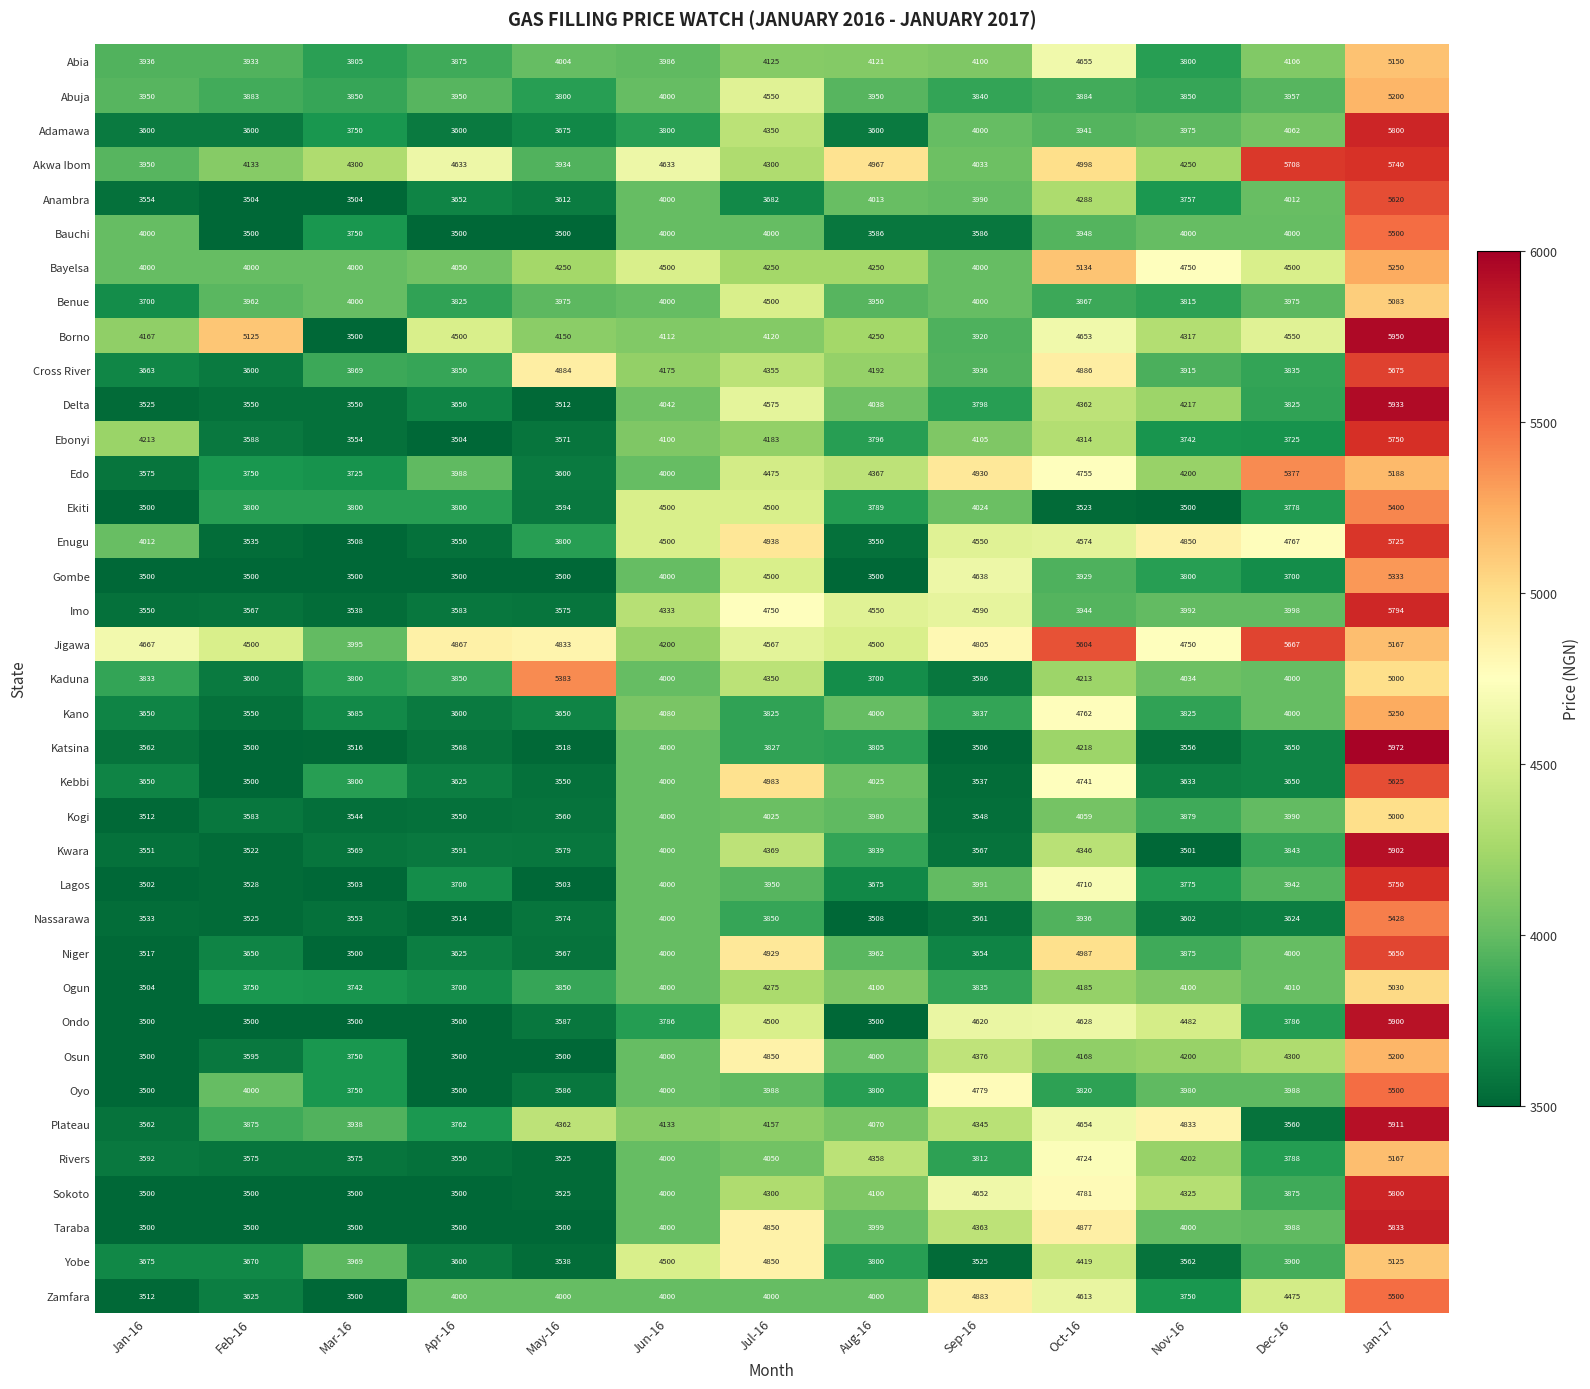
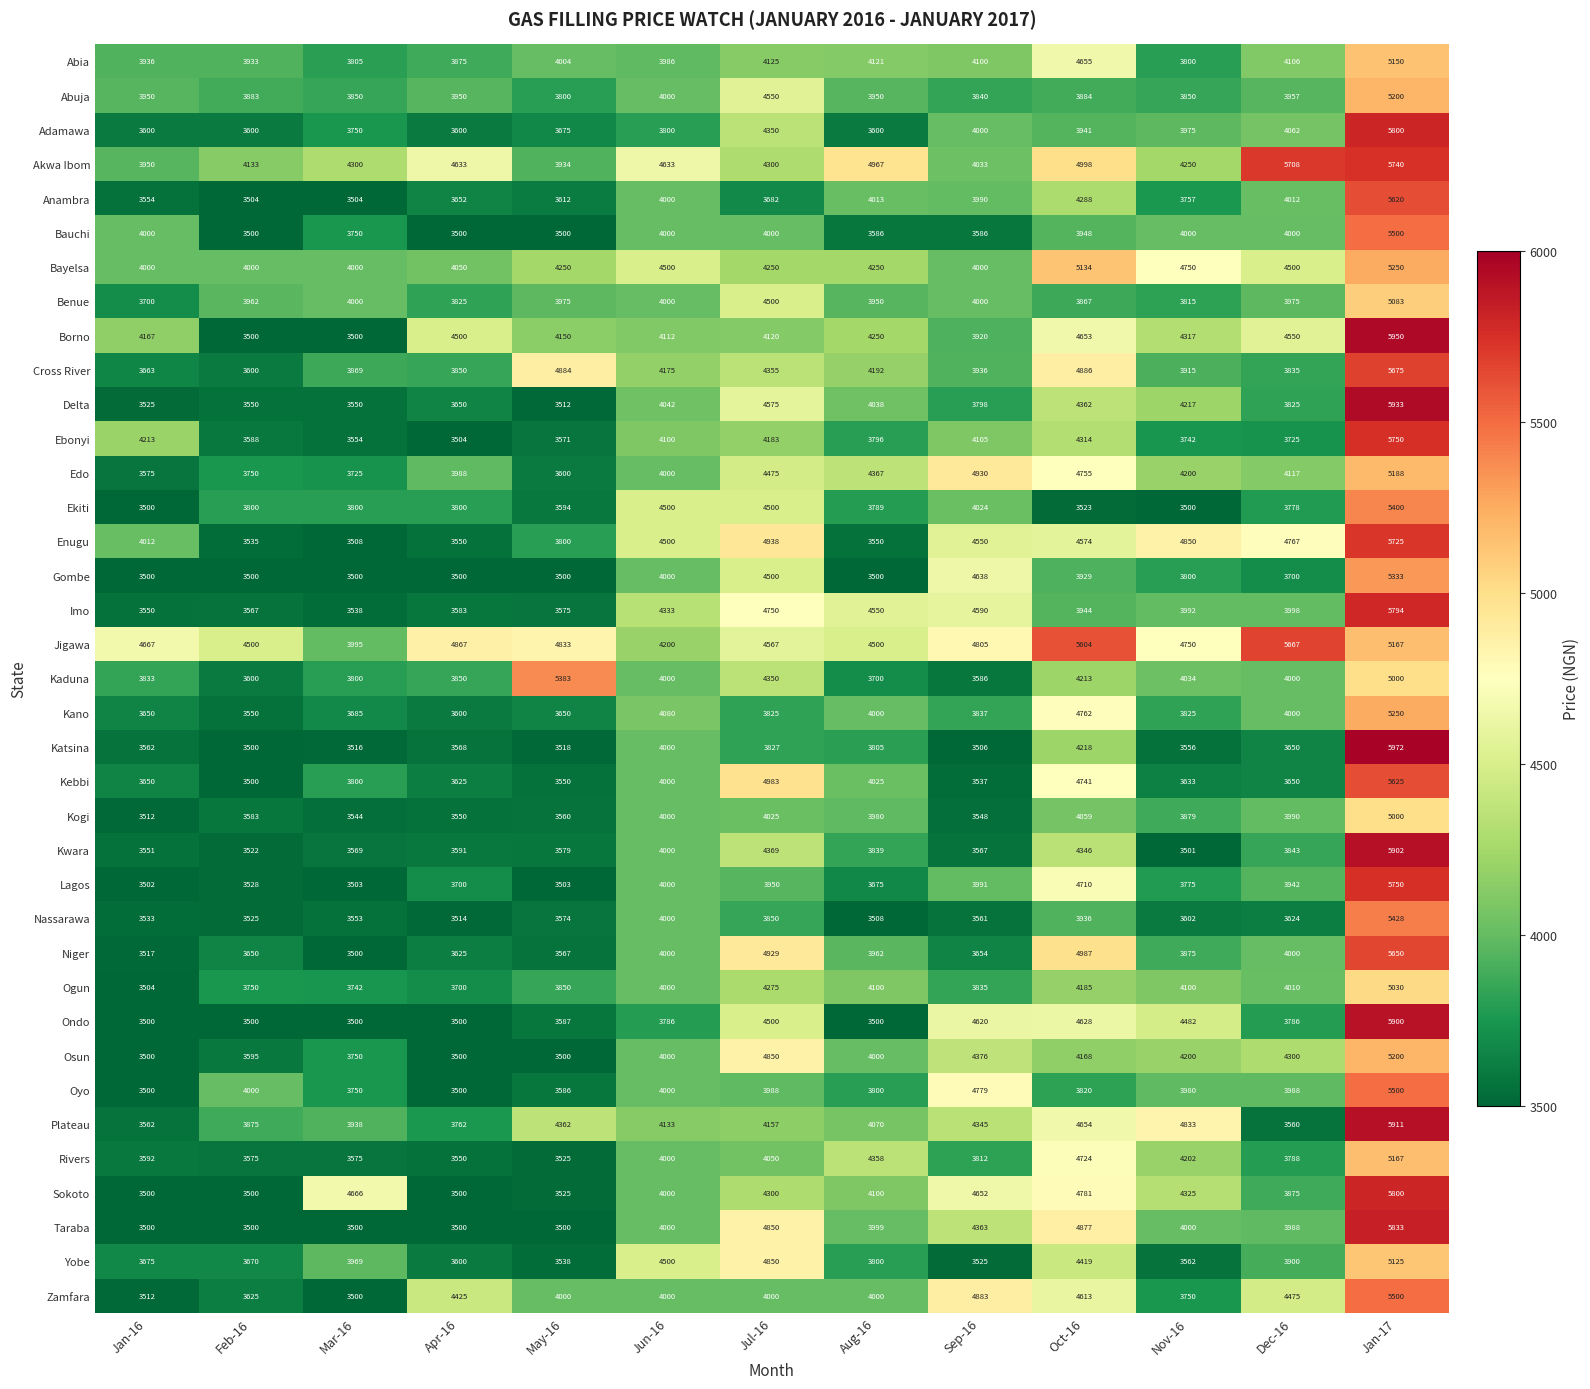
Borno, Feb-16: 5125 -> 3500
Edo, Dec-16: 5377 -> 4117
Sokoto, Mar-16: 3500 -> 4666
Zamfara, Apr-16: 4000 -> 4425
